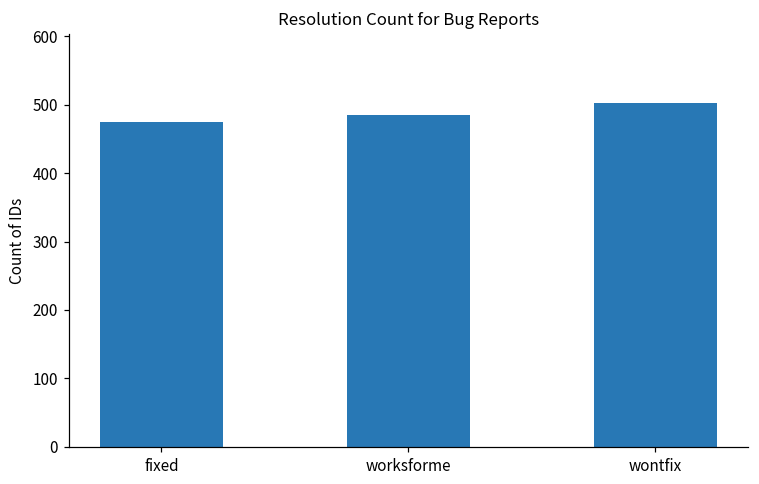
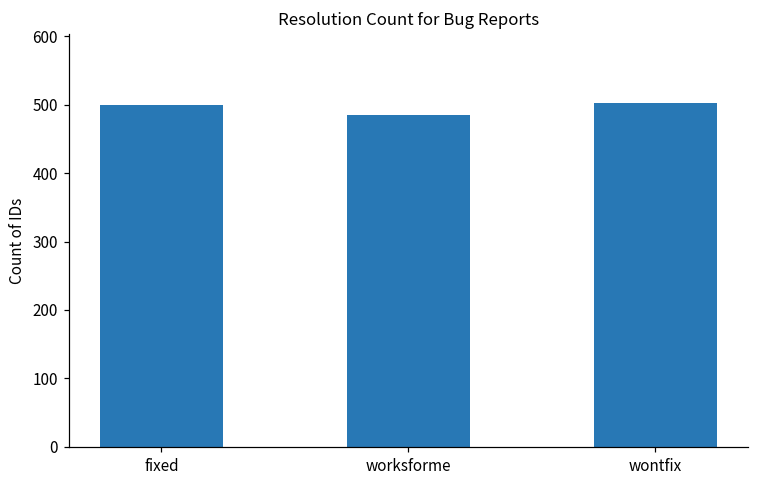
fixed: 480 -> 500
